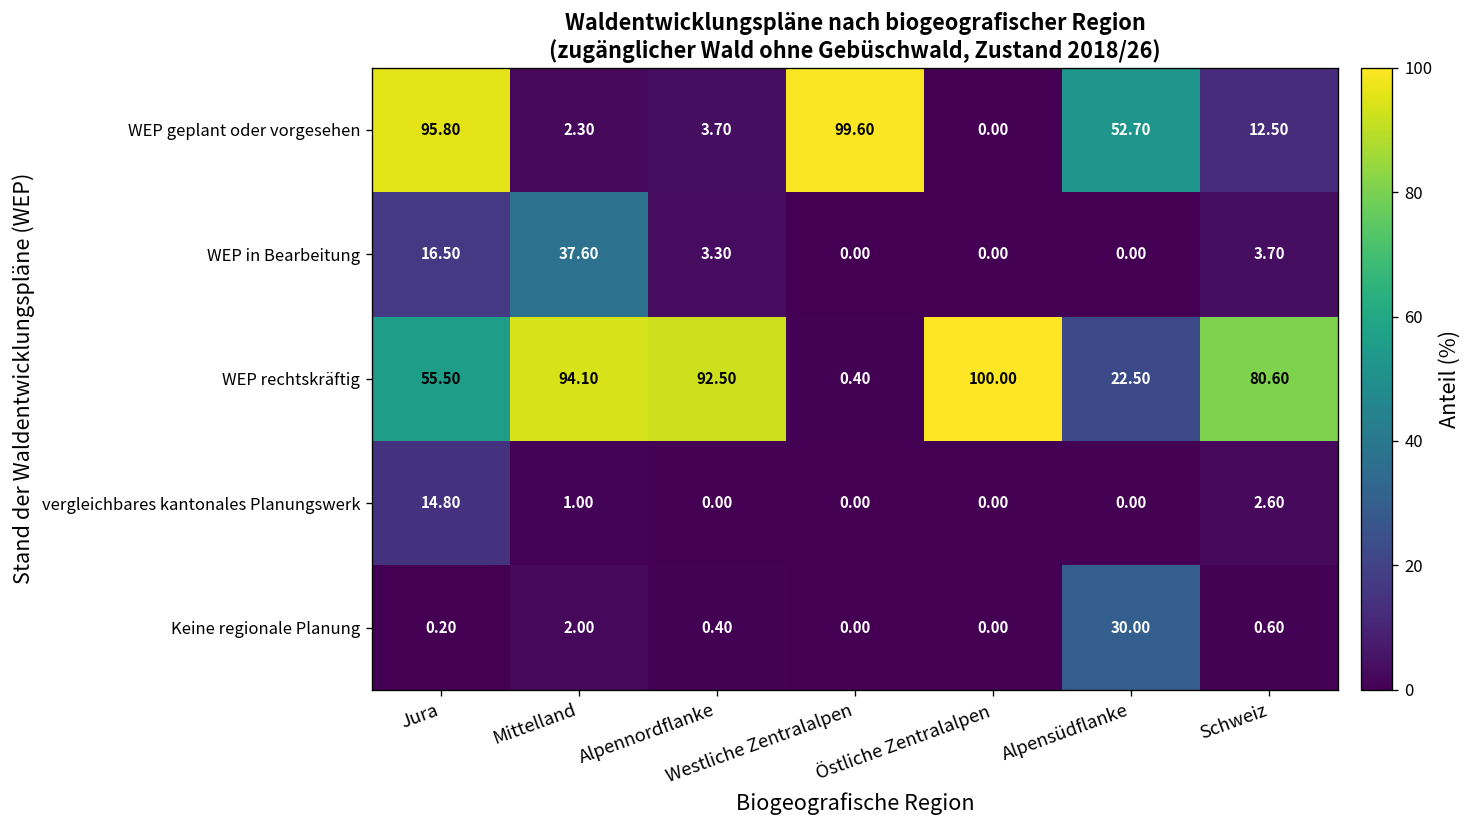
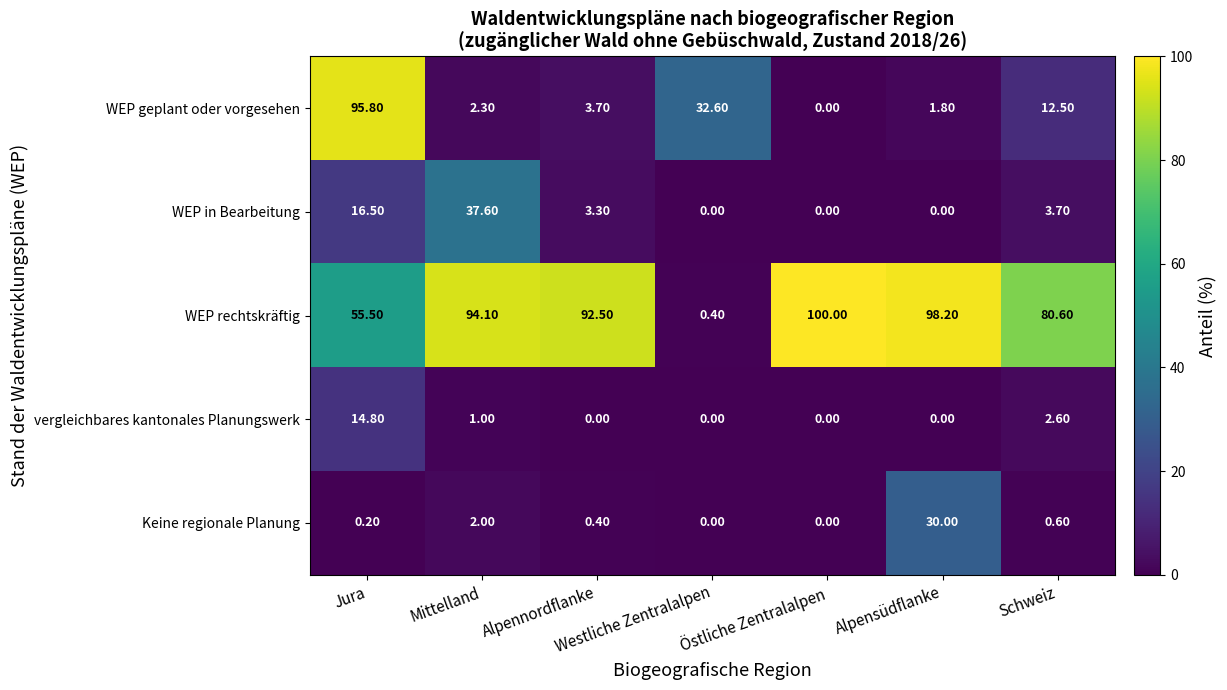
WEP geplant oder vorgesehen, Westliche Zentralalpen: 99.60 -> 32.60
WEP geplant oder vorgesehen, Alpensüdflanke: 52.70 -> 1.80
WEP rechtskräftig, Alpensüdflanke: 22.50 -> 98.20
